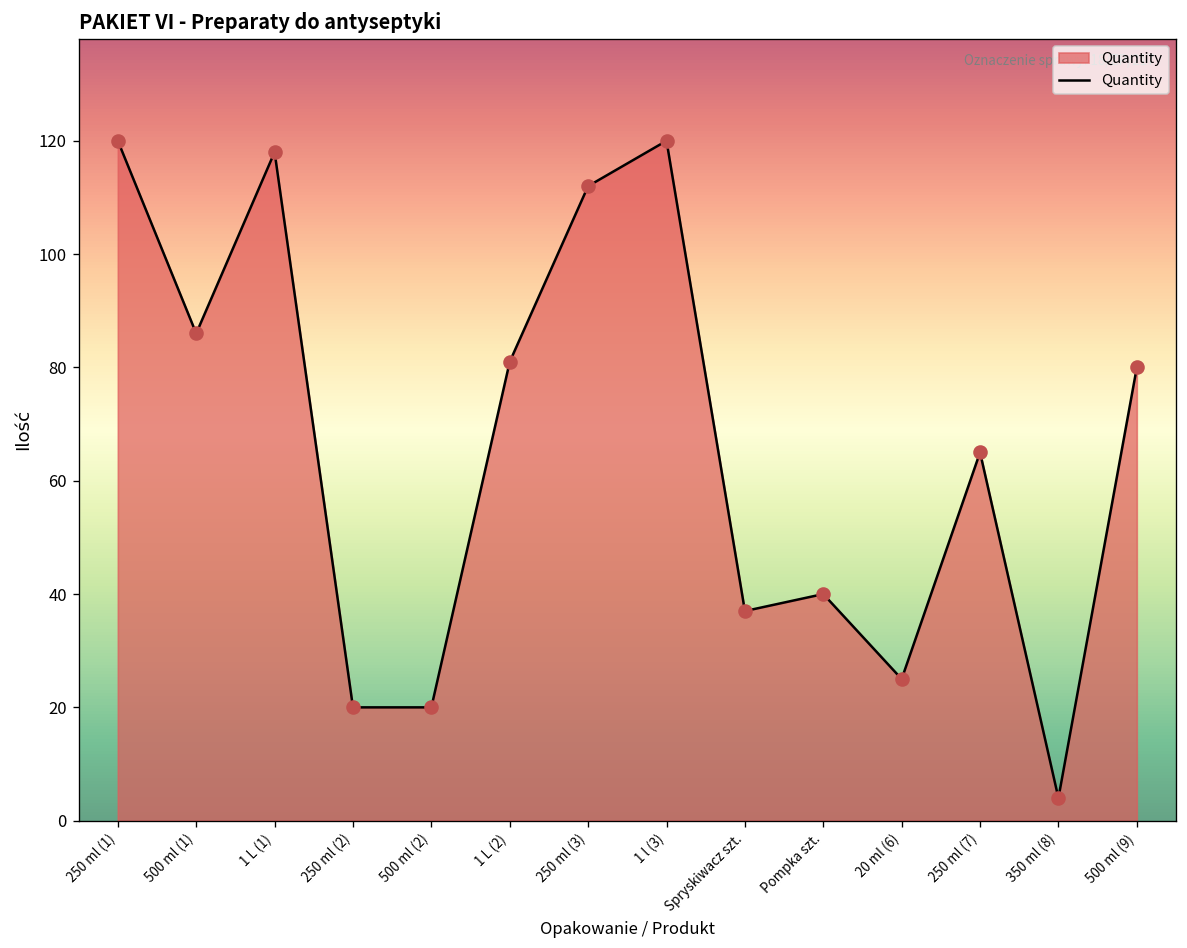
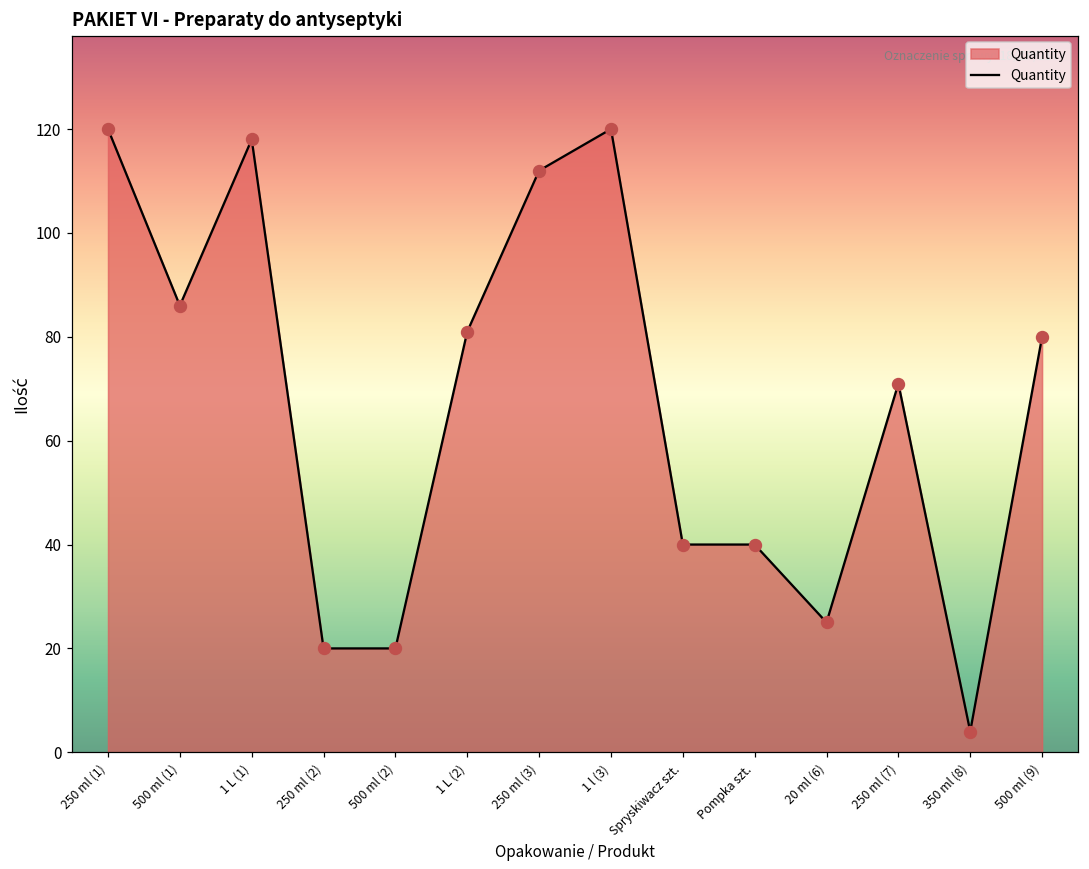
Spryskiwacz szt.: 37 -> 40
250 ml (7): 65 -> 71
